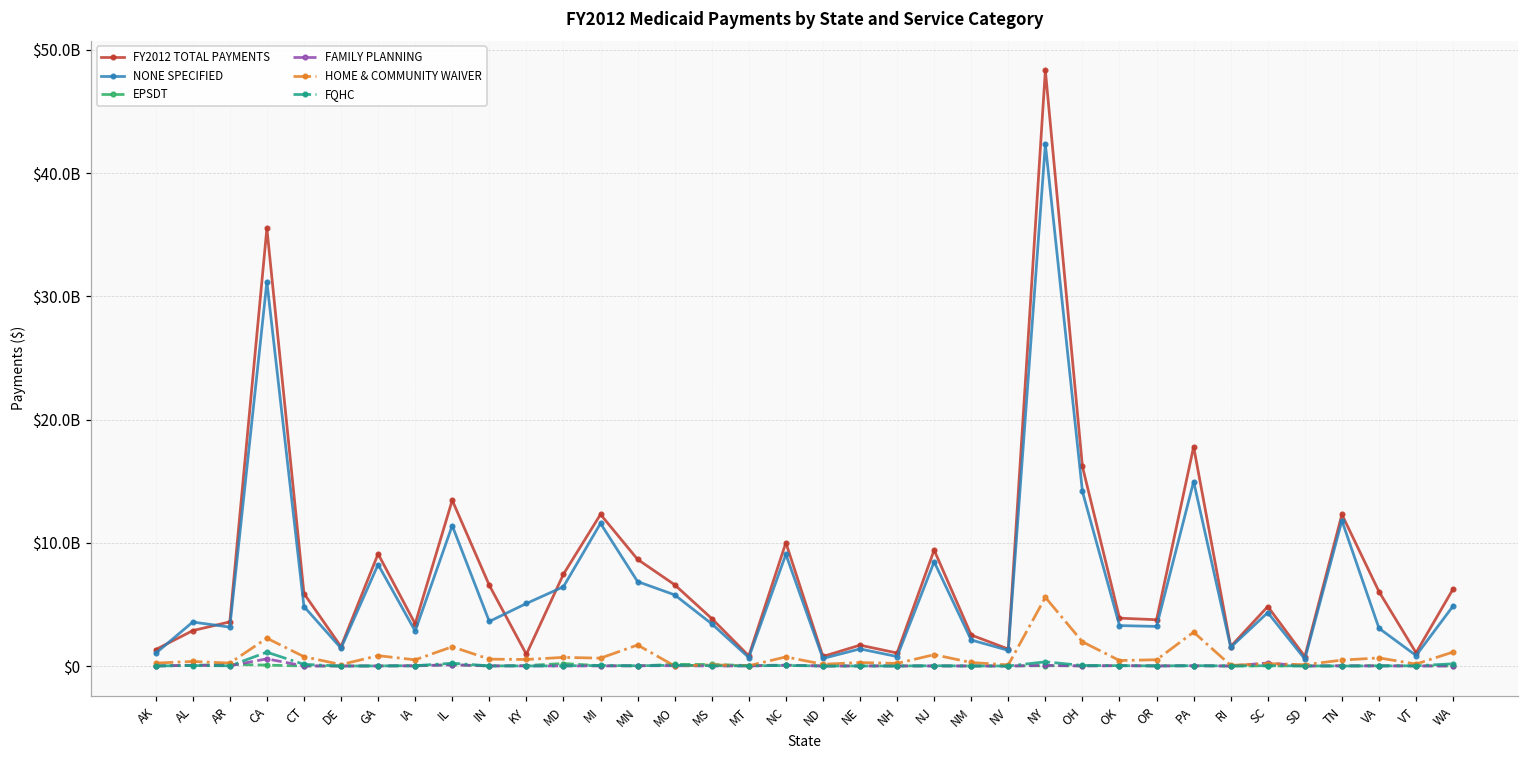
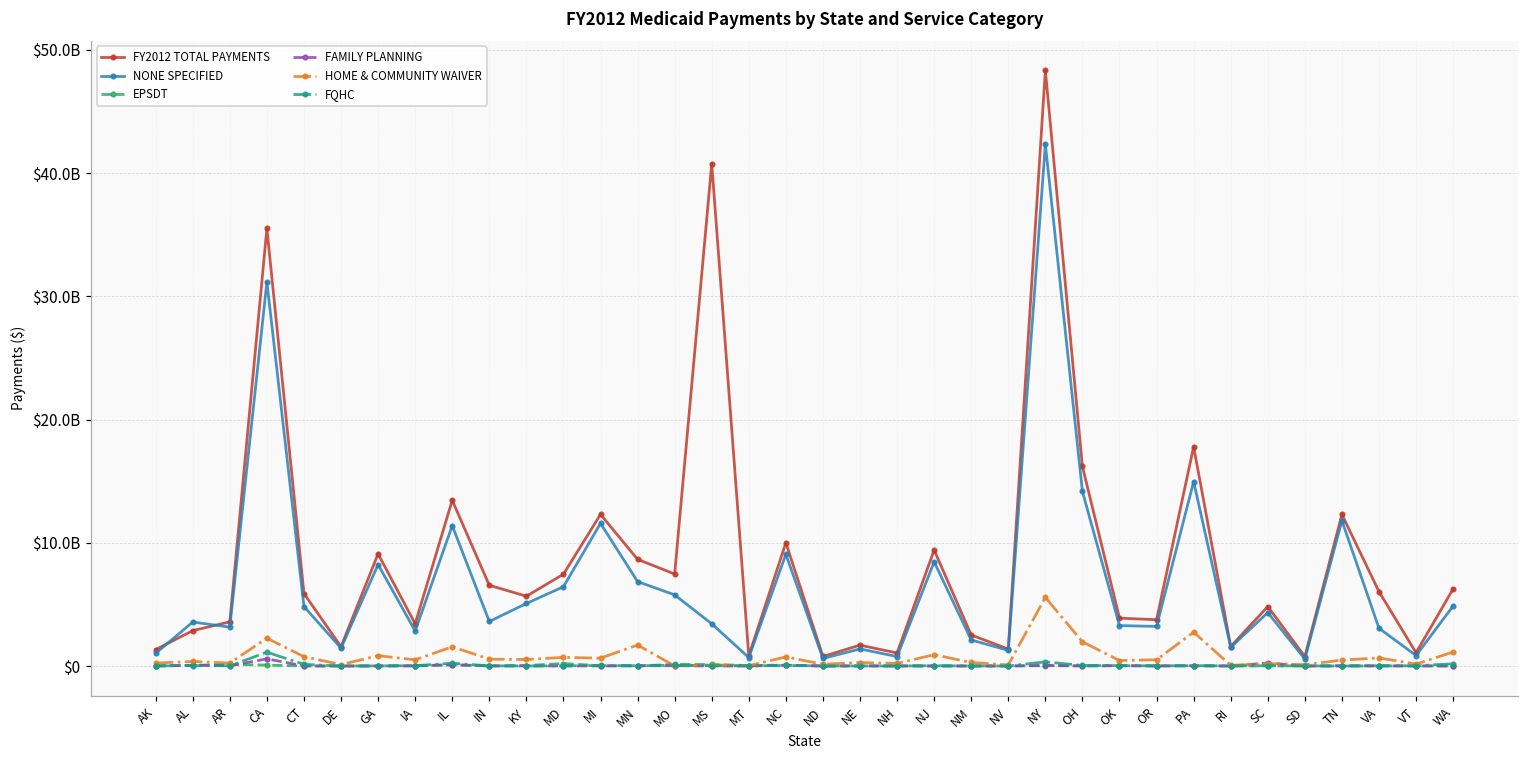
FY2012 TOTAL PAYMENTS, KY: $900000000 -> $5700000000
FY2012 TOTAL PAYMENTS, MO: $6600000000 -> $7500000000
FY2012 TOTAL PAYMENTS, MS: $3900000000 -> $40800000000
